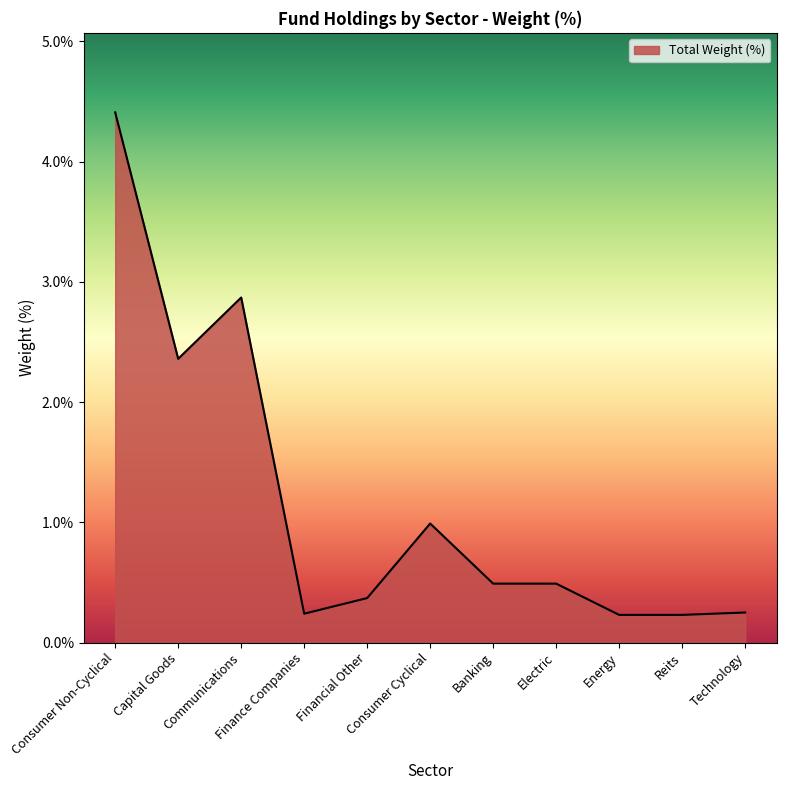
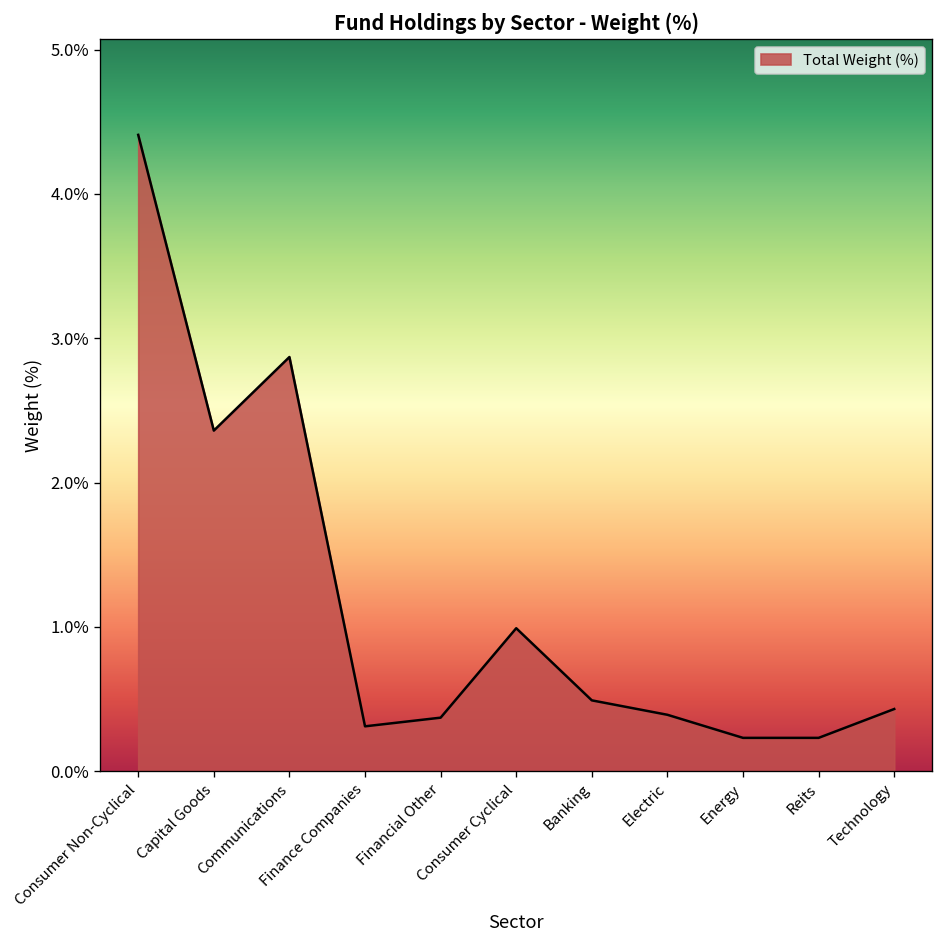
Finance Companies: 0.24% -> 0.31%
Electric: 0.49% -> 0.39%
Technology: 0.25% -> 0.43%
